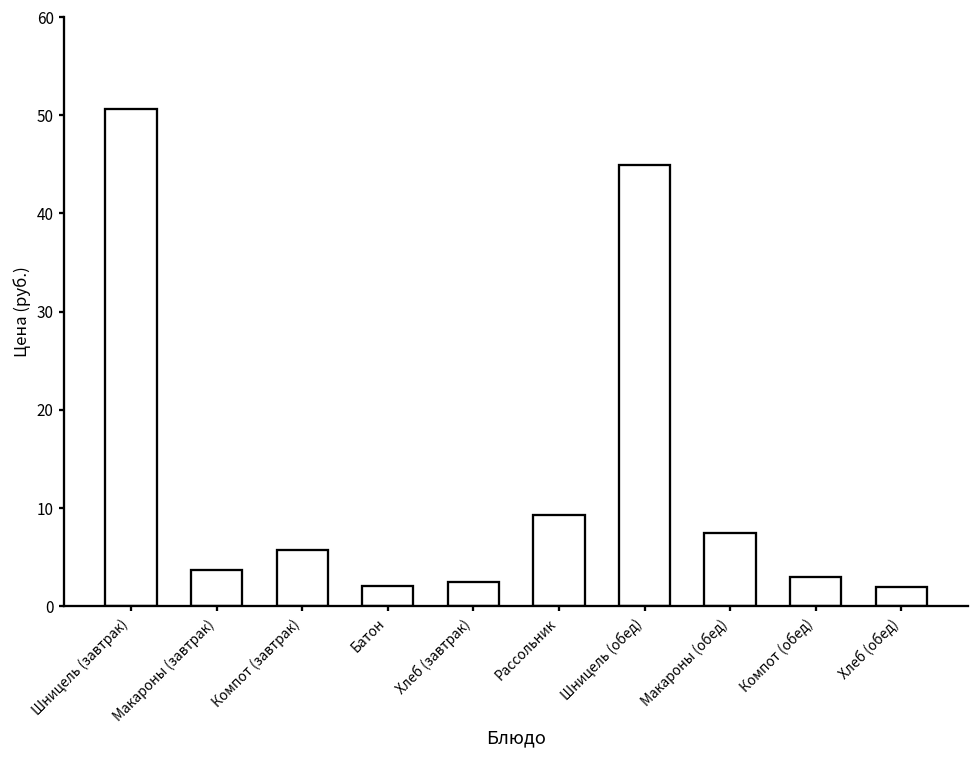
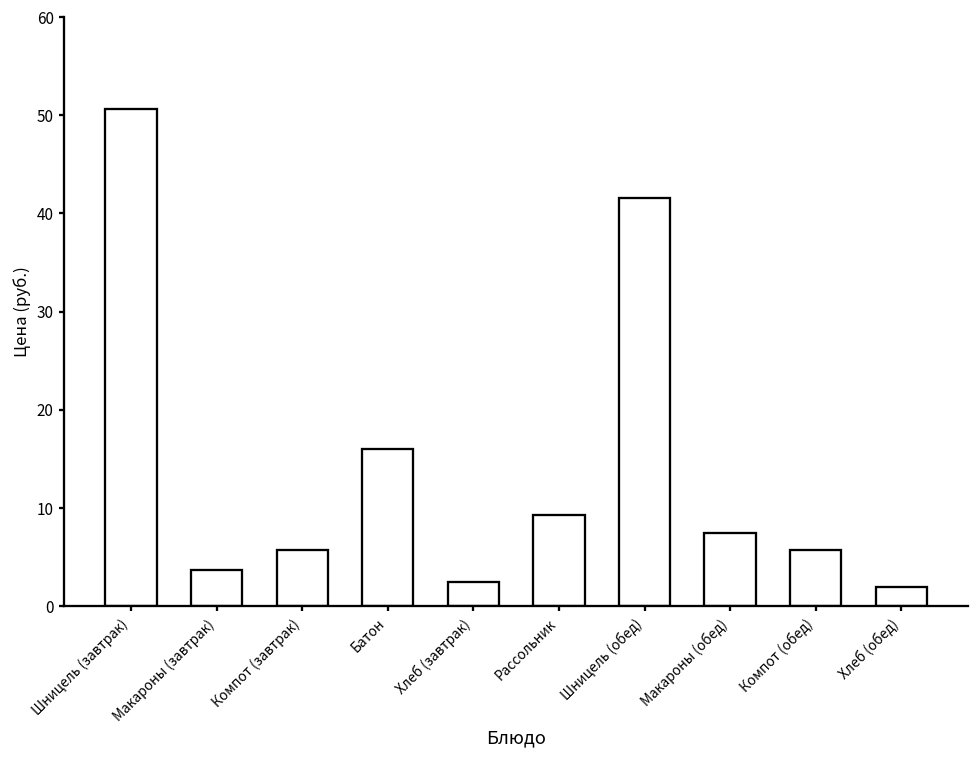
Батон: 2 -> 16
Шницель (обед): 45 -> 42
Компот (обед): 3 -> 6
